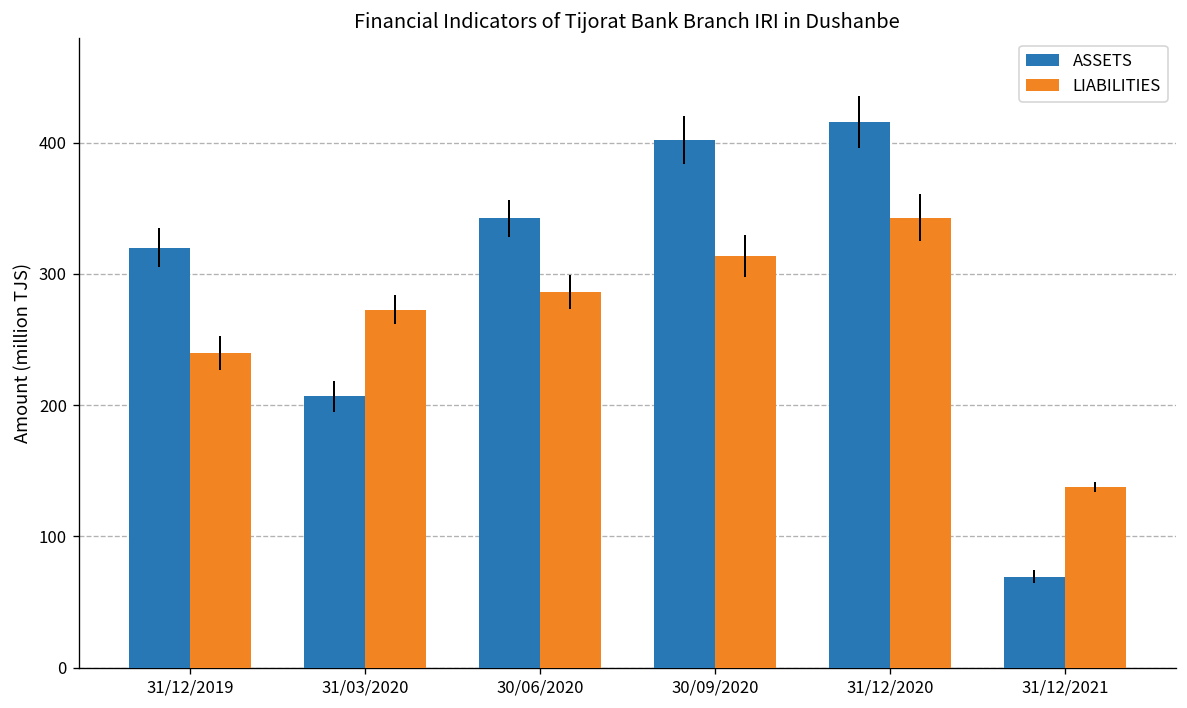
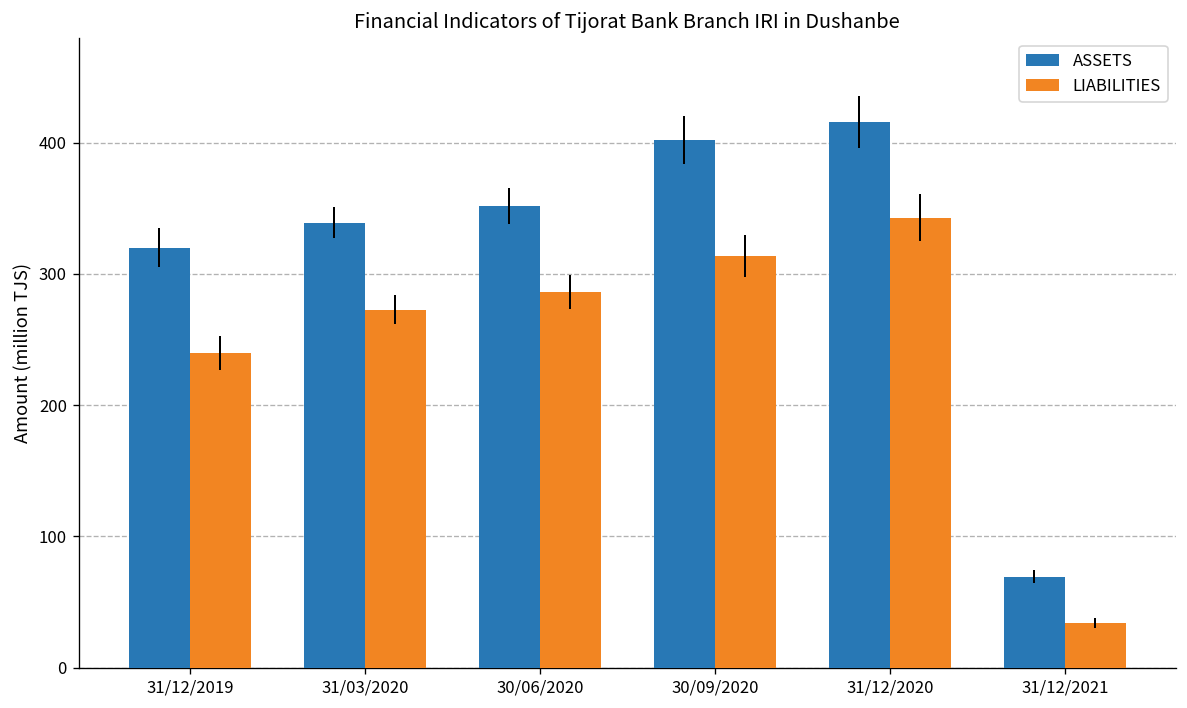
ASSETS, 31/03/2020: 207 -> 339
ASSETS, 30/06/2020: 342 -> 352
LIABILITIES, 31/12/2021: 137 -> 34
